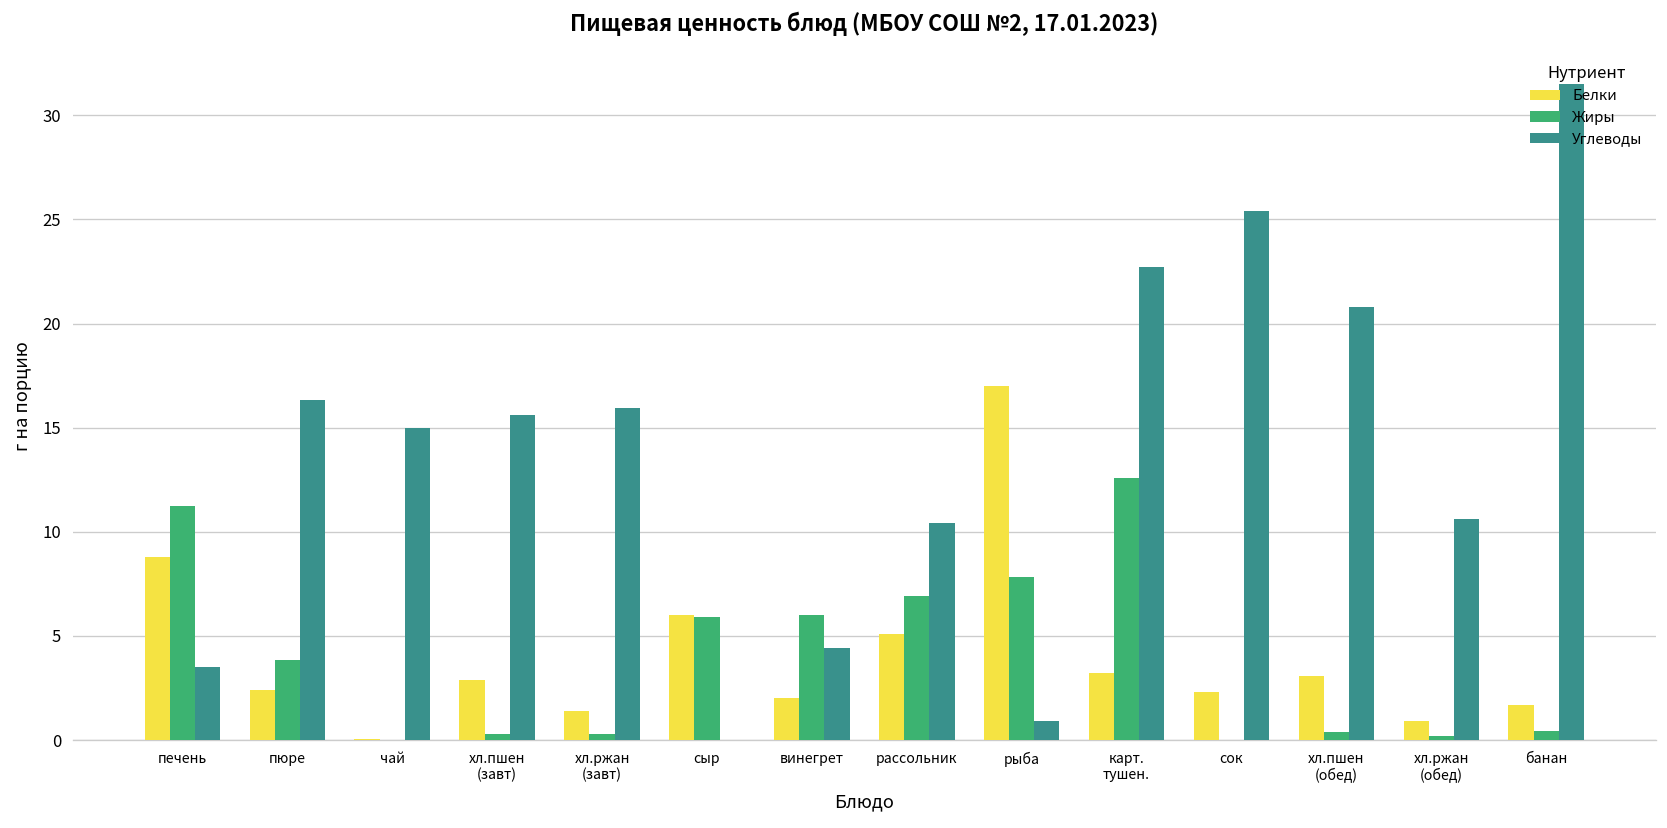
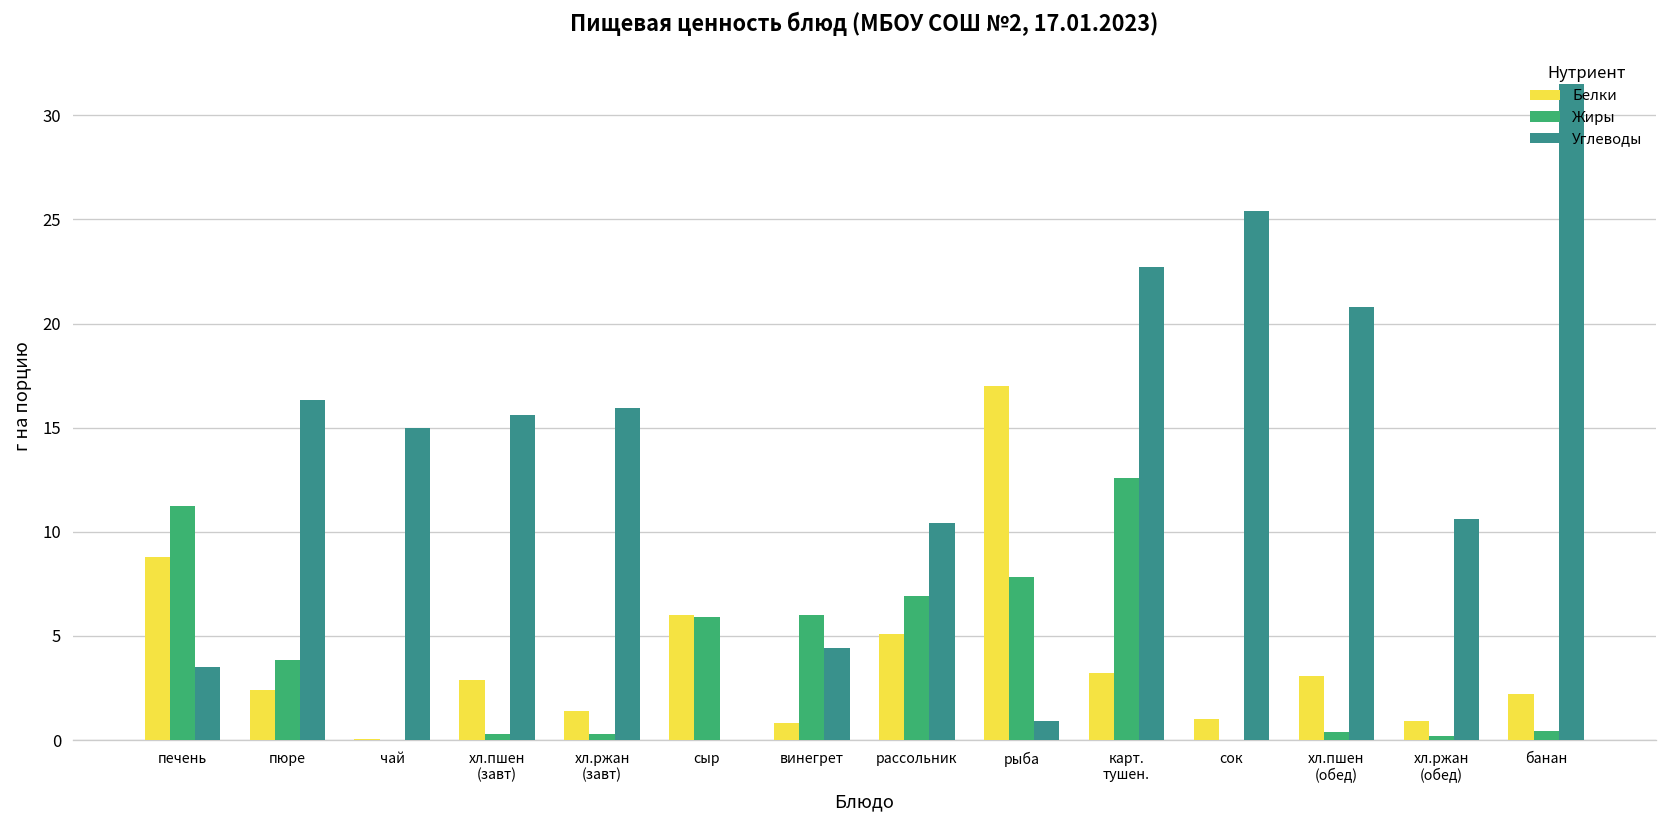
Белки, винегрет: 2.0 -> 0.8
Белки, сок: 2.3 -> 1.0
Белки, банан: 1.7 -> 2.2
